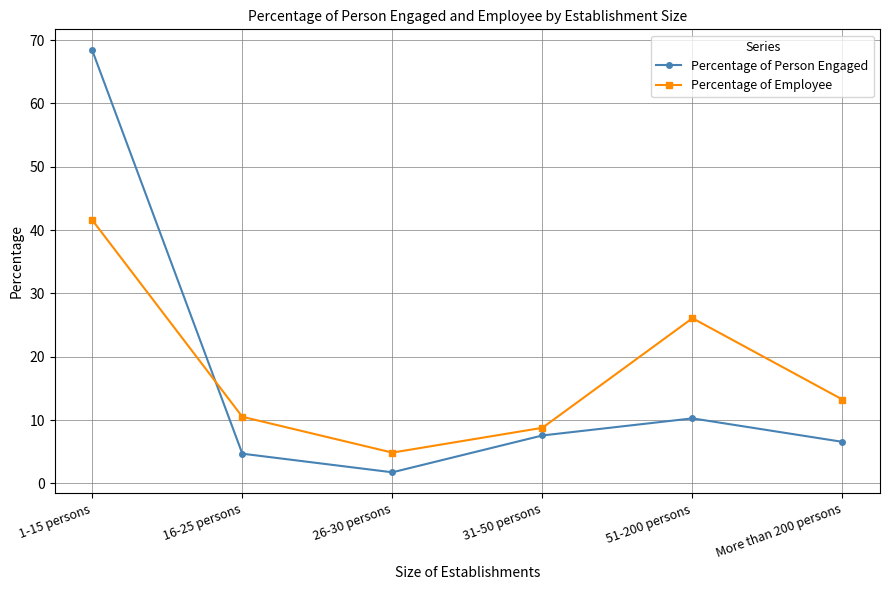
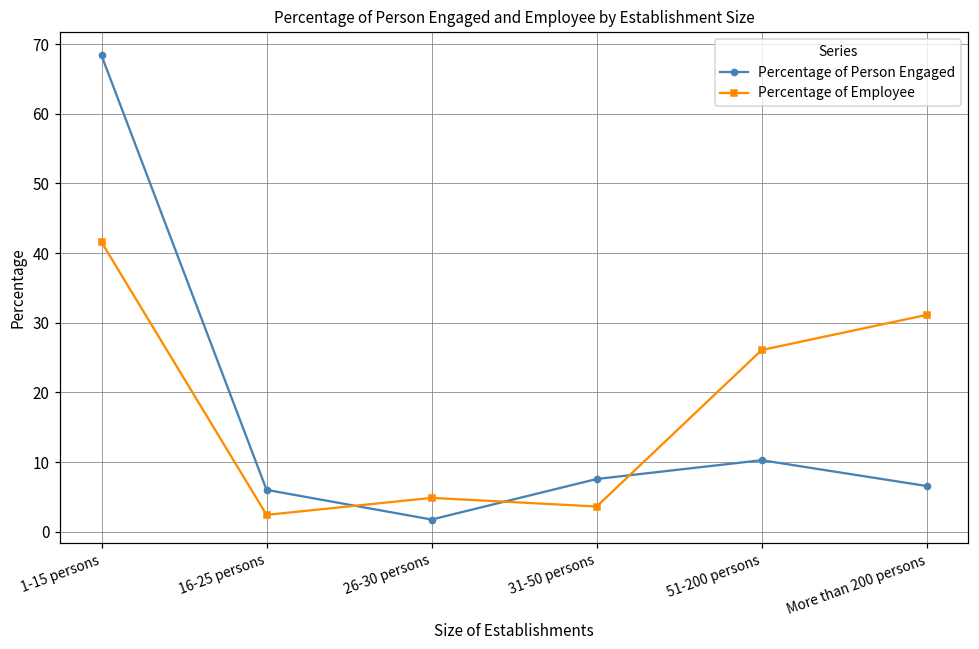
Percentage of Person Engaged, 16-25 persons: 5 -> 6
Percentage of Employee, 16-25 persons: 11 -> 2
Percentage of Employee, 31-50 persons: 9 -> 4
Percentage of Employee, More than 200 persons: 13 -> 31
